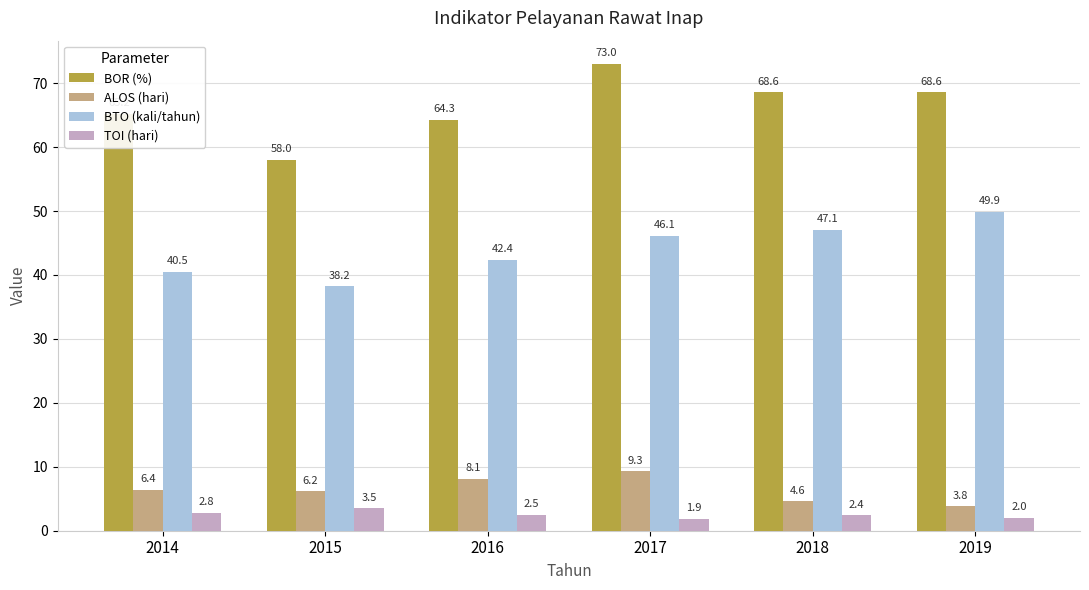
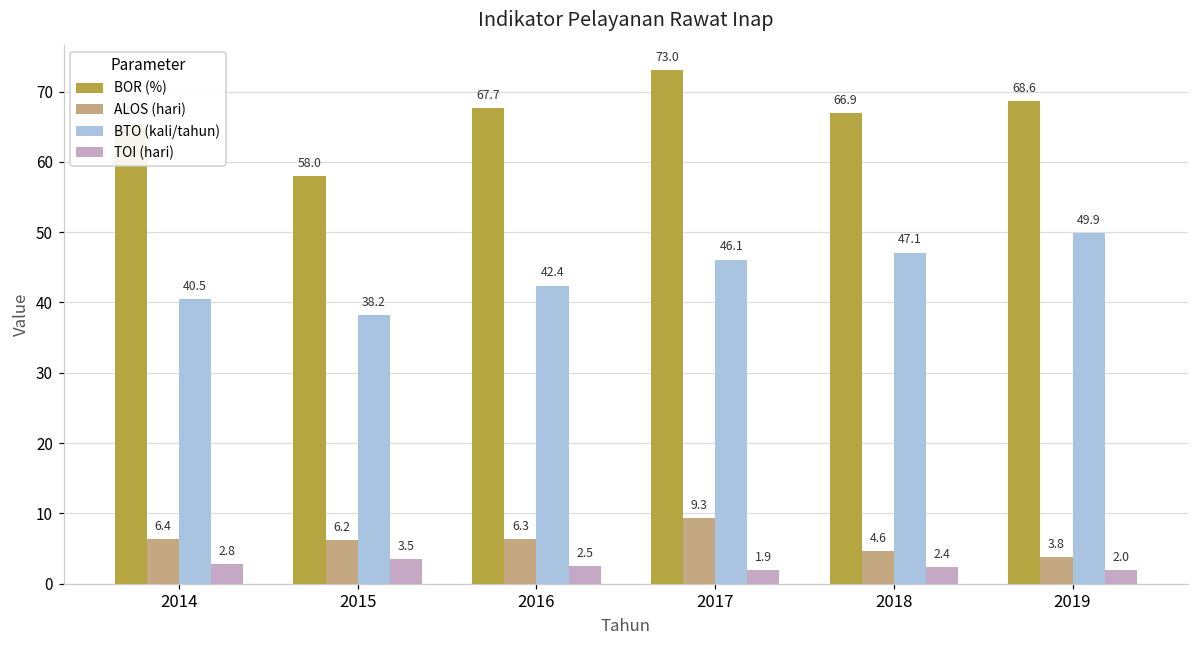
BOR (%), 2016: 64.3 -> 67.7
ALOS (hari), 2016: 8.1 -> 6.3
BOR (%), 2018: 68.6 -> 66.9
